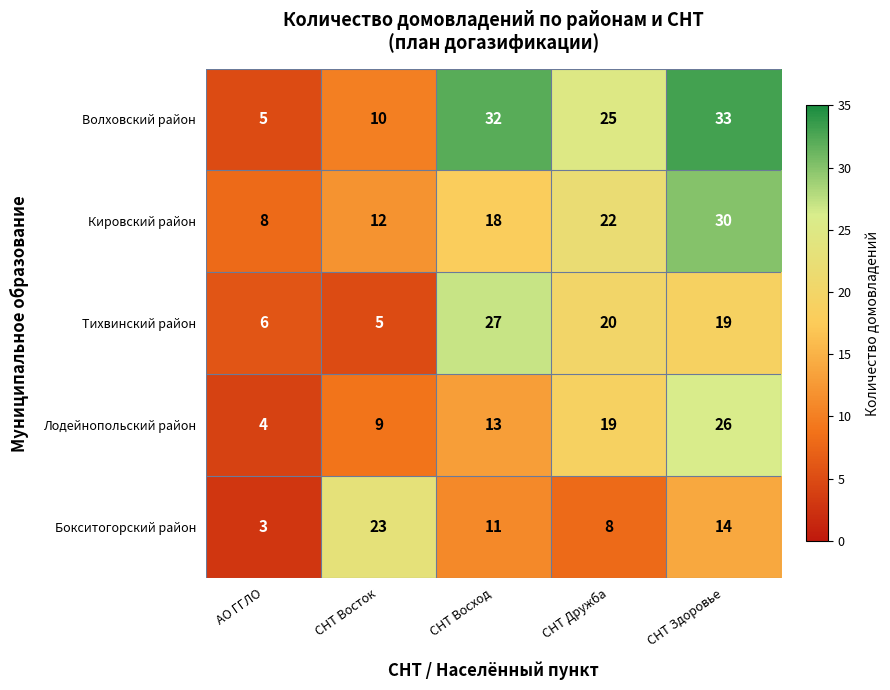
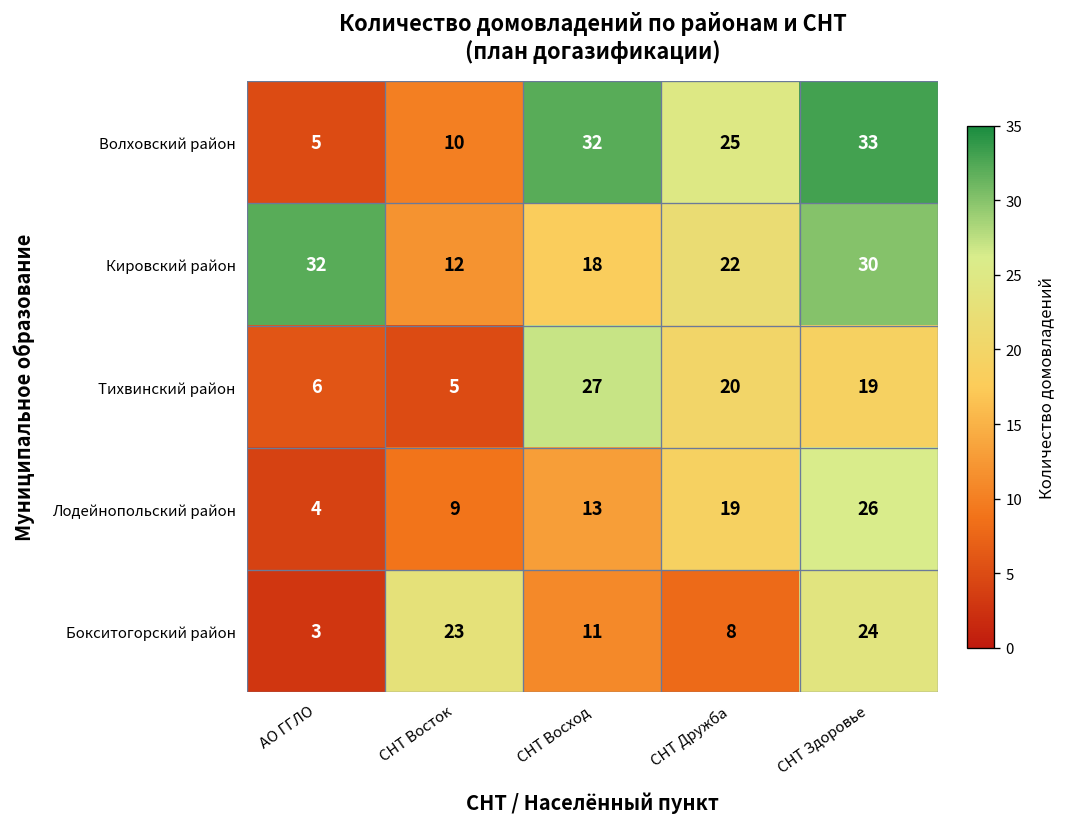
Кировский район, АО ГГЛО: 8 -> 32
Бокситогорский район, СНТ Здоровье: 14 -> 24
